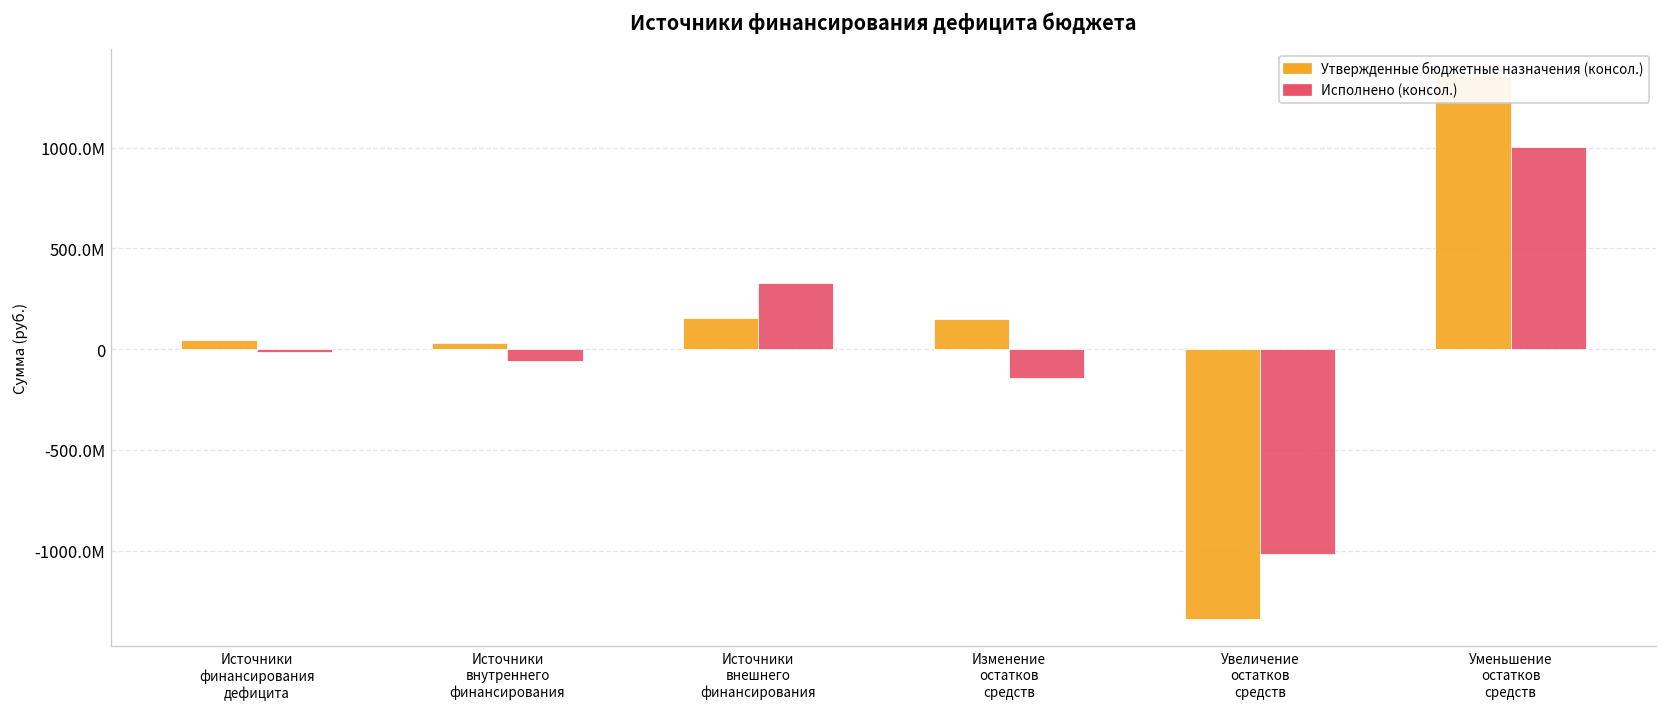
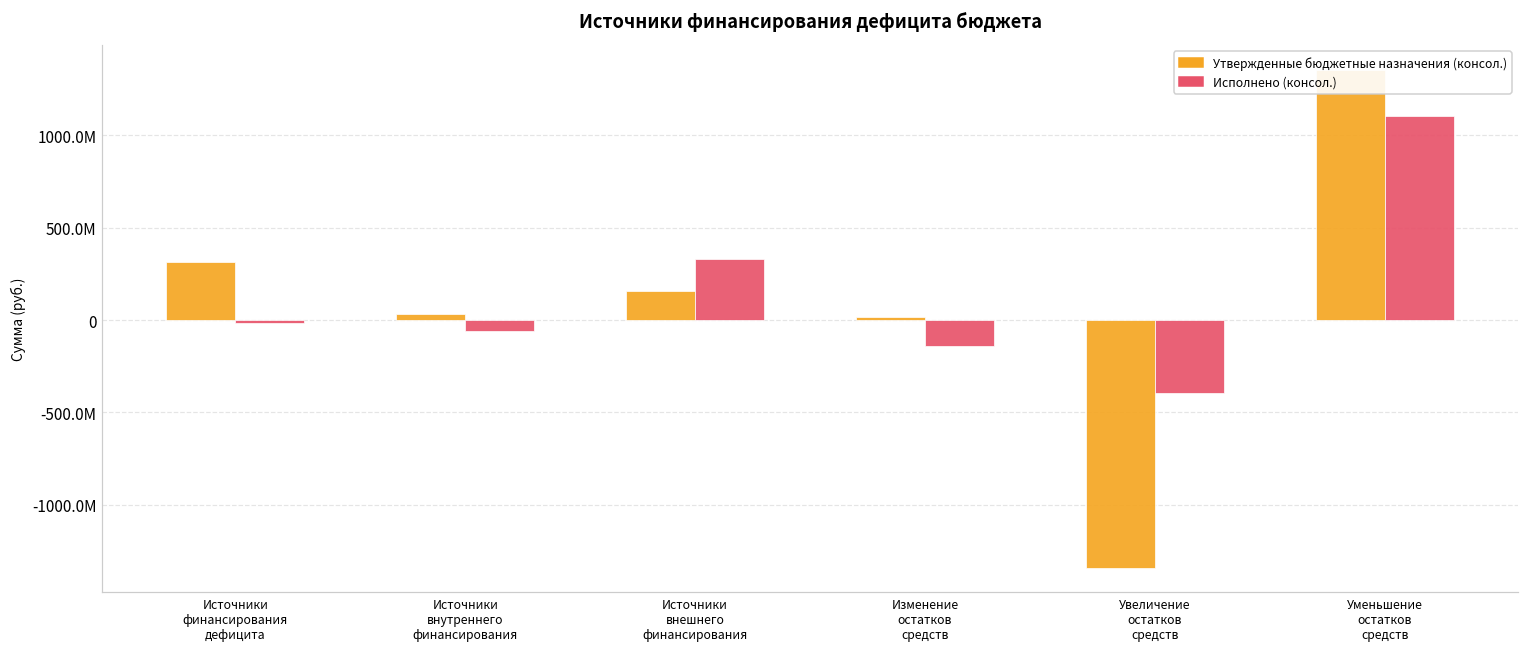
Утвержденные бюджетные назначения (консол.), Источники финансирования дефицита: 50000000 -> 320000000
Утвержденные бюджетные назначения (консол.), Изменение остатков средств: 150000000 -> 10000000
Исполнено (консол.), Увеличение остатков средств: -1020000000 -> -400000000
Исполнено (консол.), Уменьшение остатков средств: 1000000000 -> 1100000000
